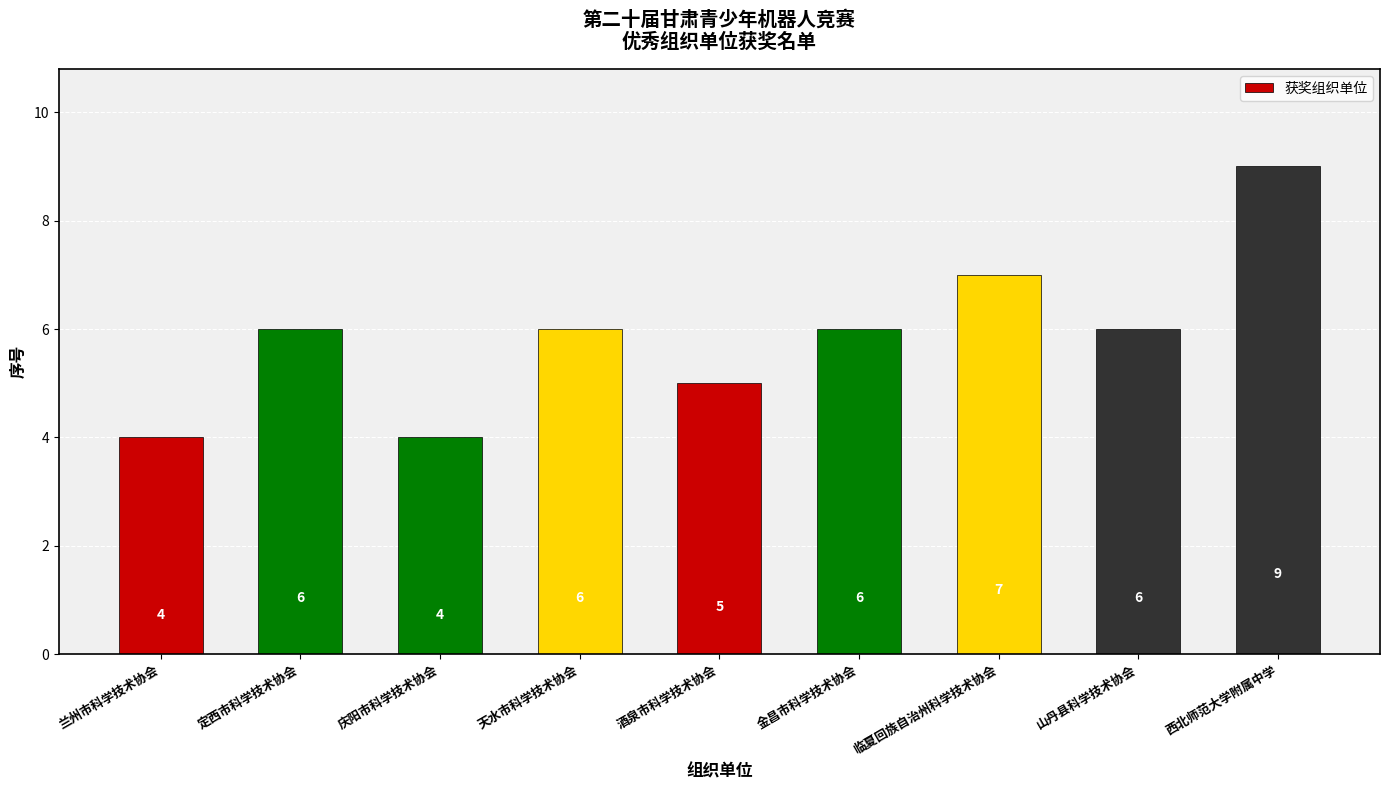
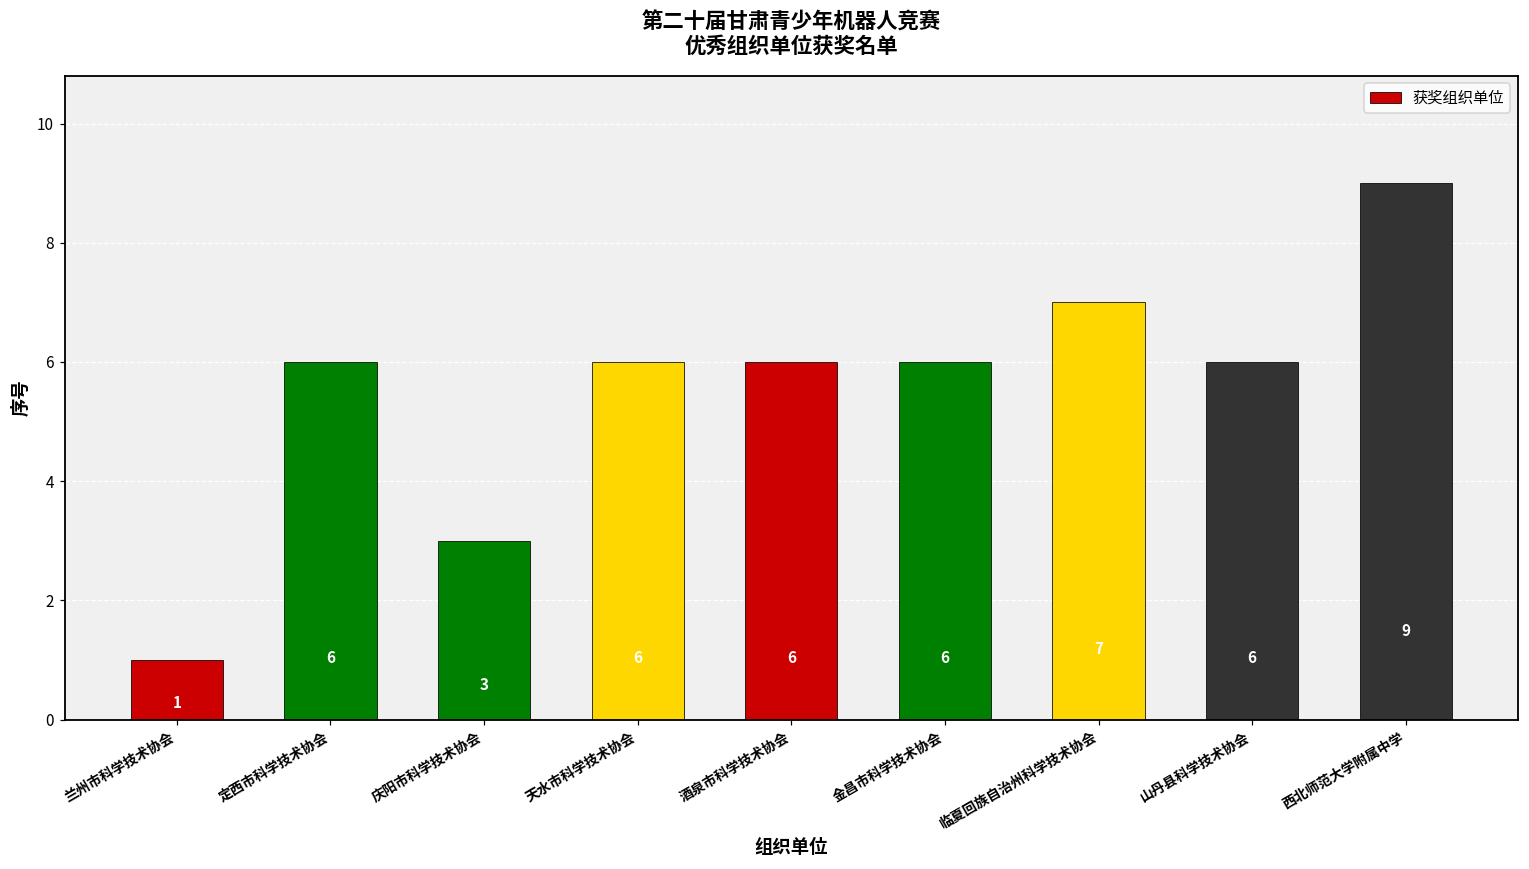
兰州市科学技术协会: 4 -> 1
庆阳市科学技术协会: 4 -> 3
酒泉市科学技术协会: 5 -> 6
